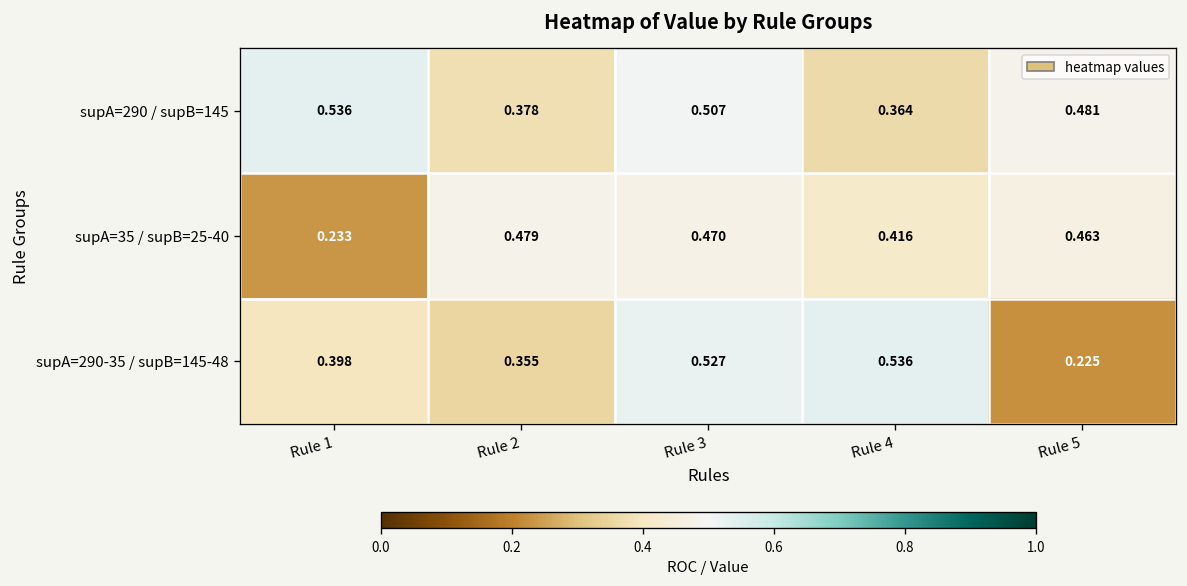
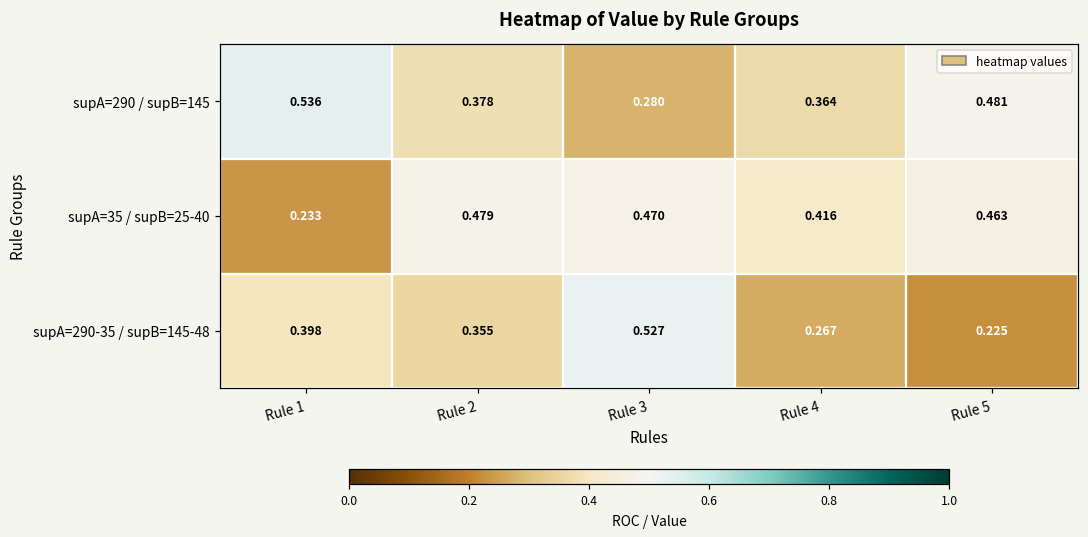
supA=290 / supB=145, Rule 3: 0.507 -> 0.280
supA=290-35 / supB=145-48, Rule 4: 0.536 -> 0.267
